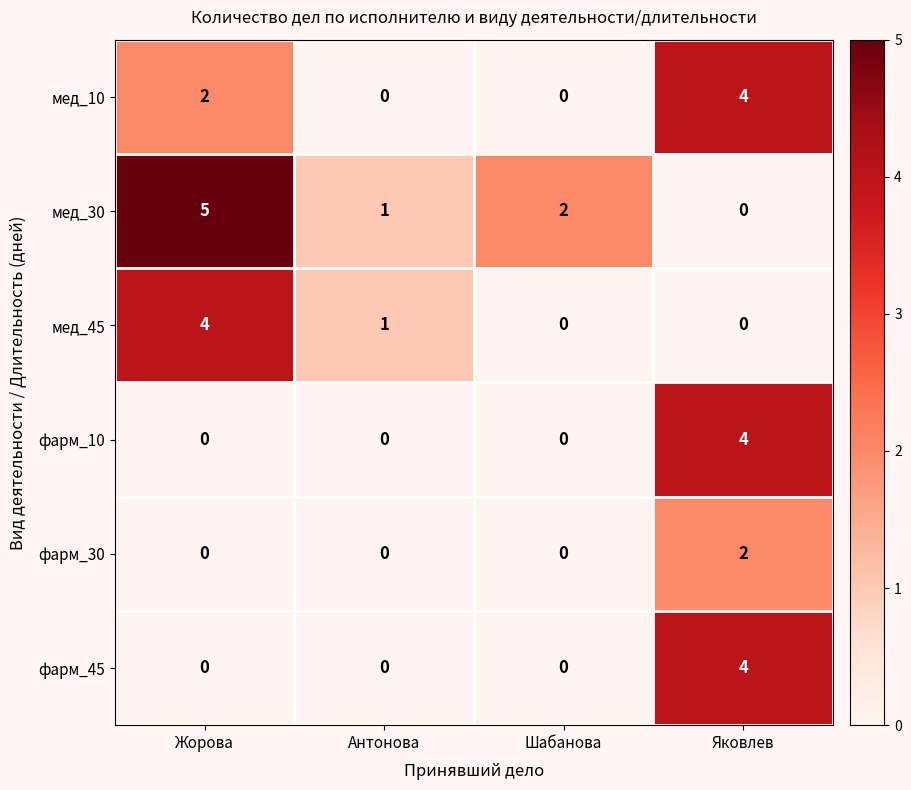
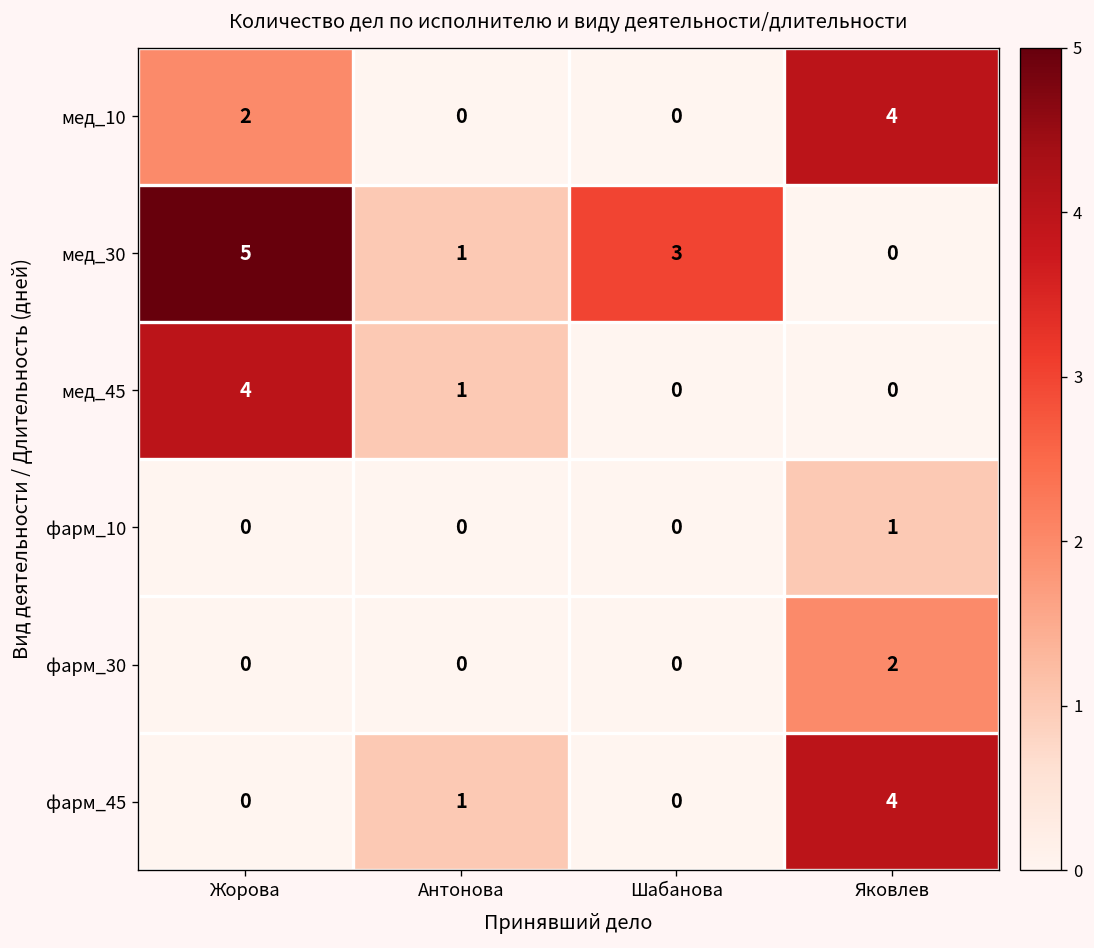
мед_30, Шабанова: 2 -> 3
фарм_10, Яковлев: 4 -> 1
фарм_45, Антонова: 0 -> 1
